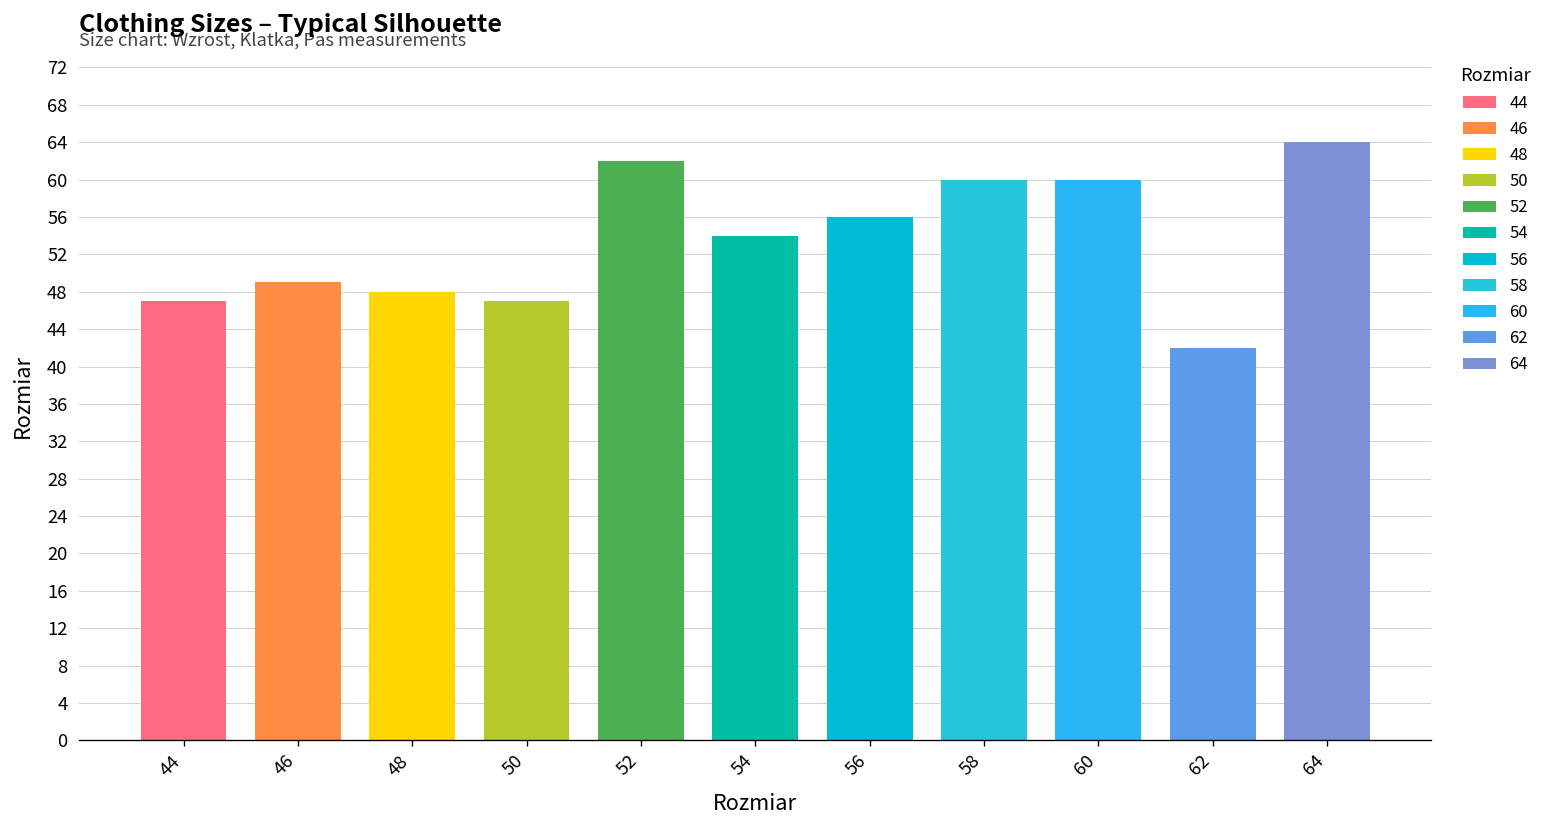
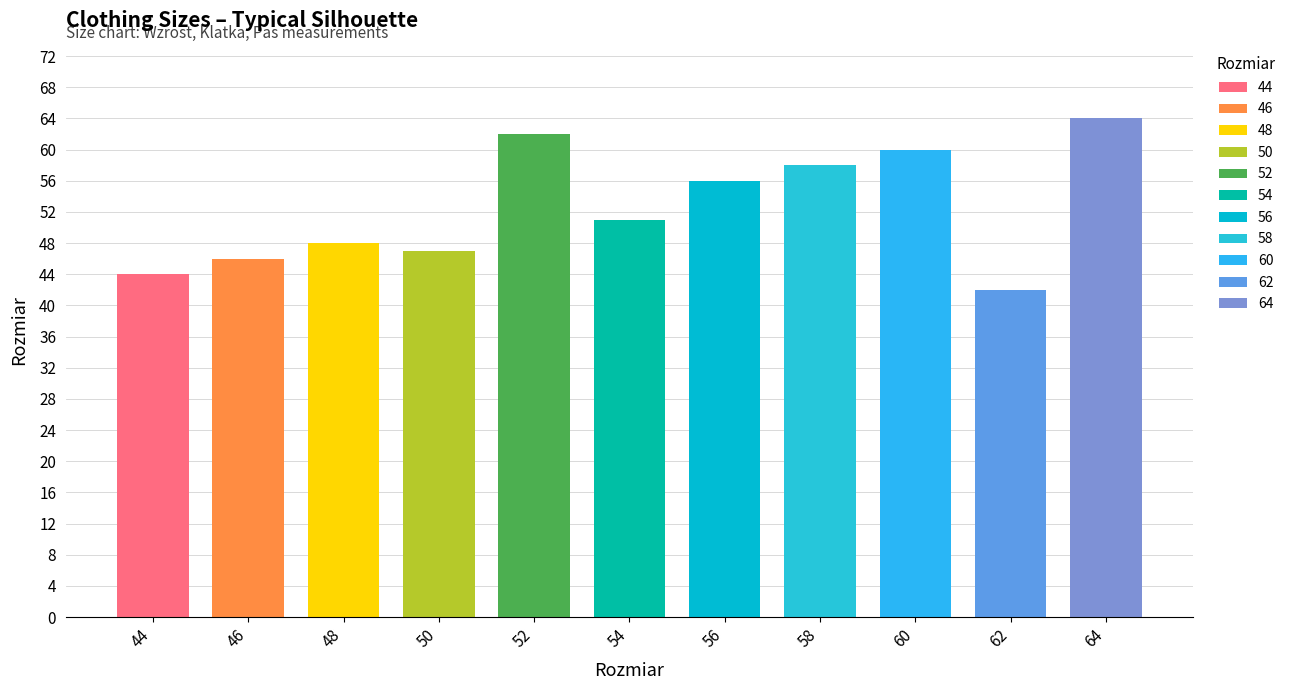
44: 47 -> 44
46: 49 -> 46
54: 54 -> 51
58: 60 -> 58
